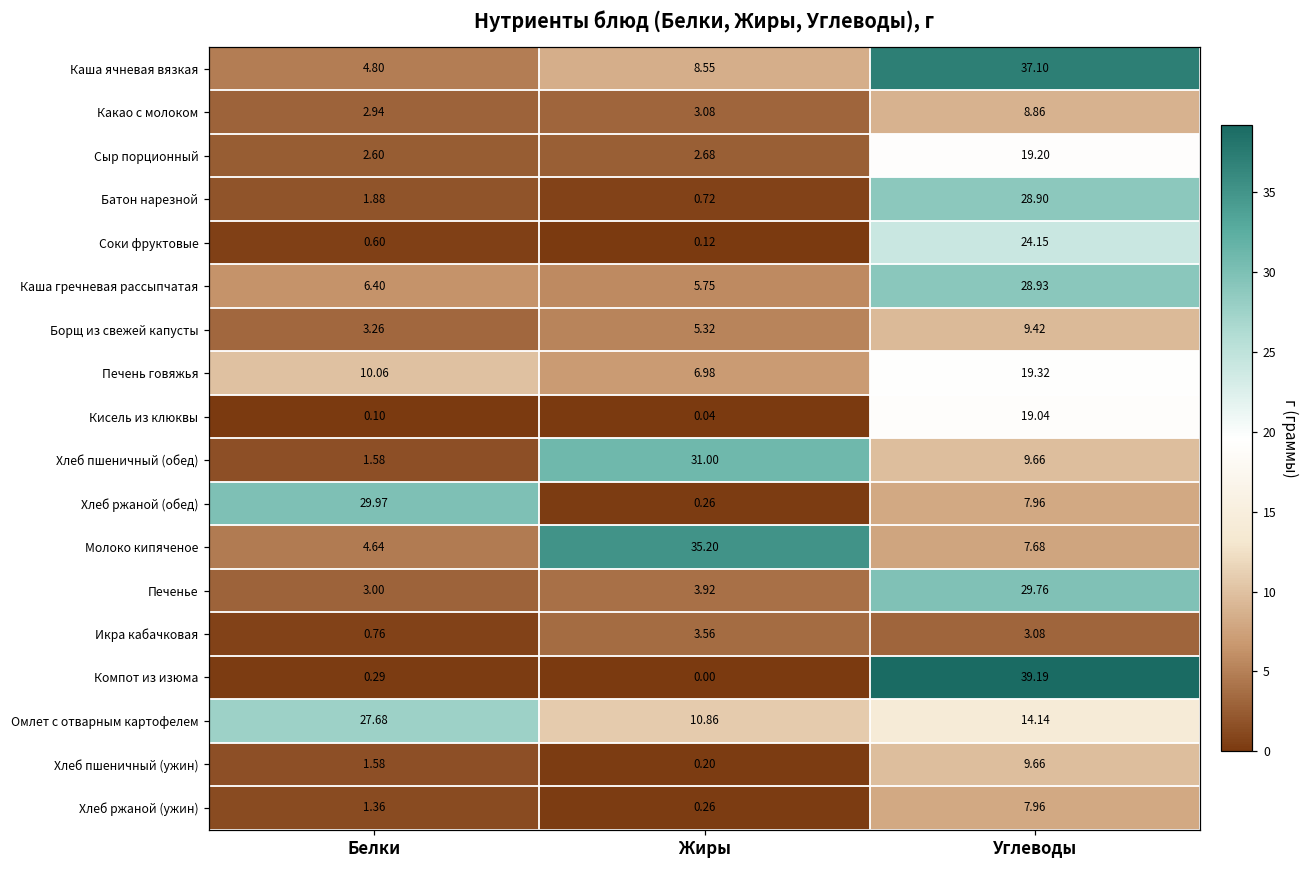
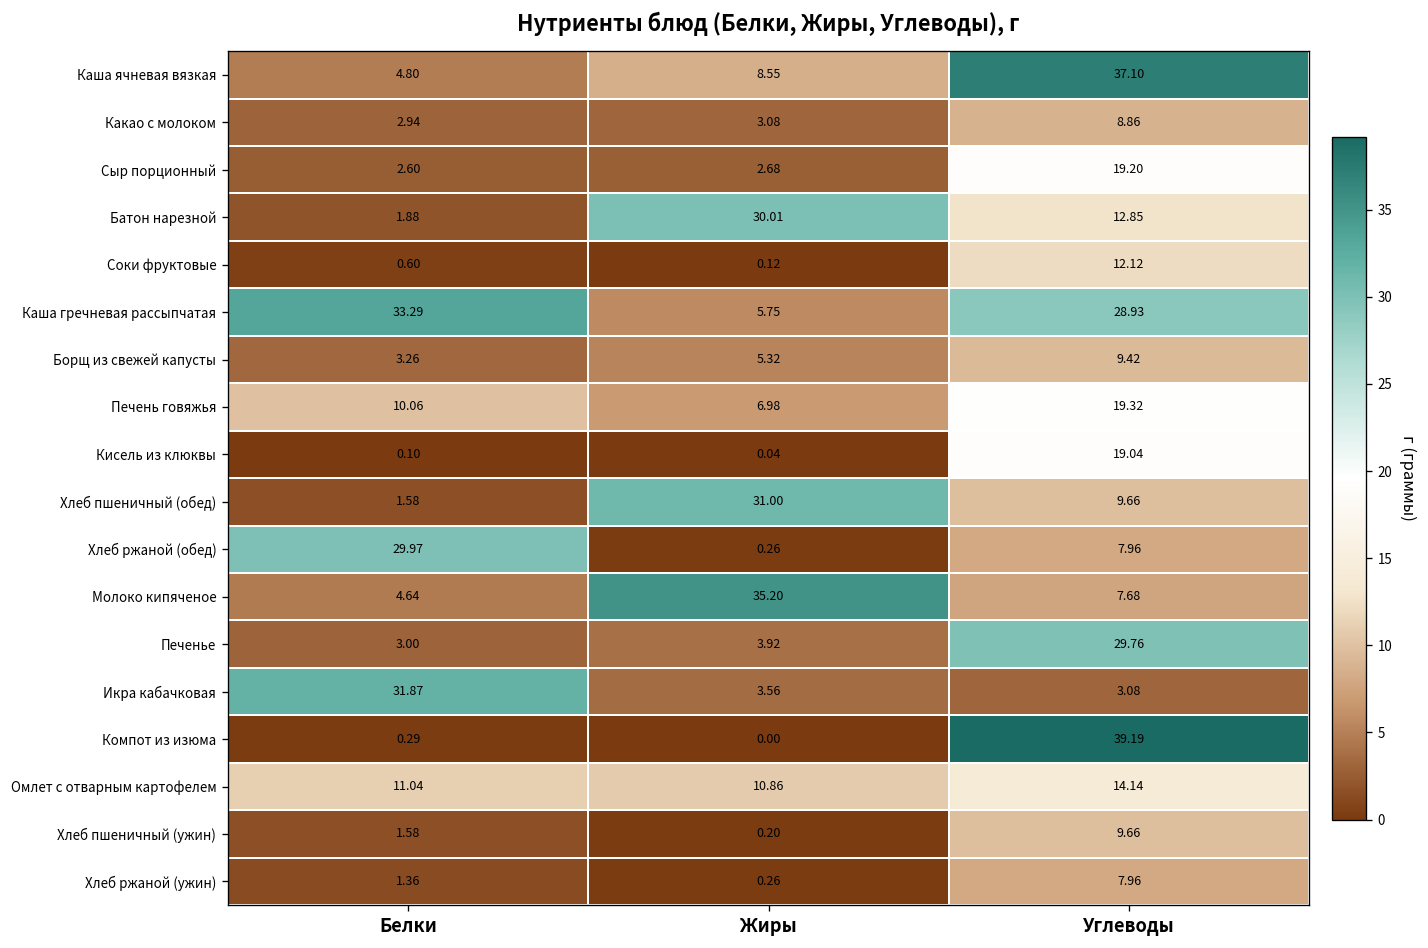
Батон нарезной, Жиры: 0.72 -> 30.01
Батон нарезной, Углеводы: 28.90 -> 12.85
Соки фруктовые, Углеводы: 24.15 -> 12.12
Каша гречневая рассыпчатая, Белки: 6.40 -> 33.29
Икра кабачковая, Белки: 0.76 -> 31.87
Омлет с отварным картофелем, Белки: 27.68 -> 11.04
